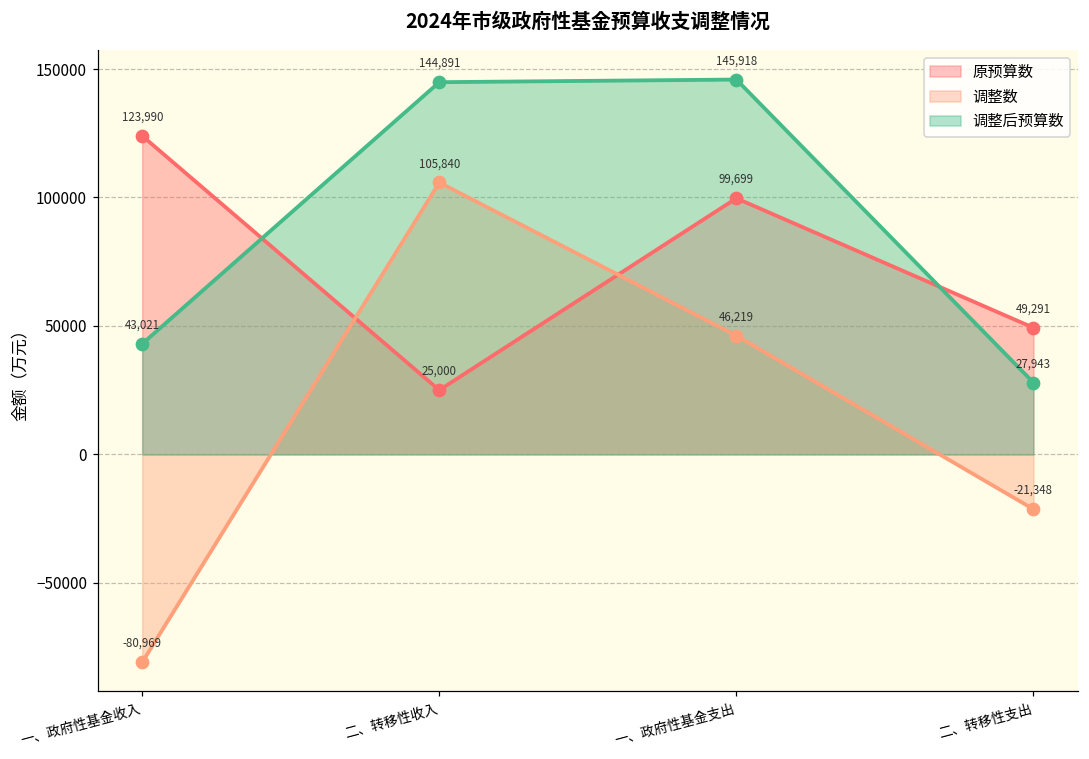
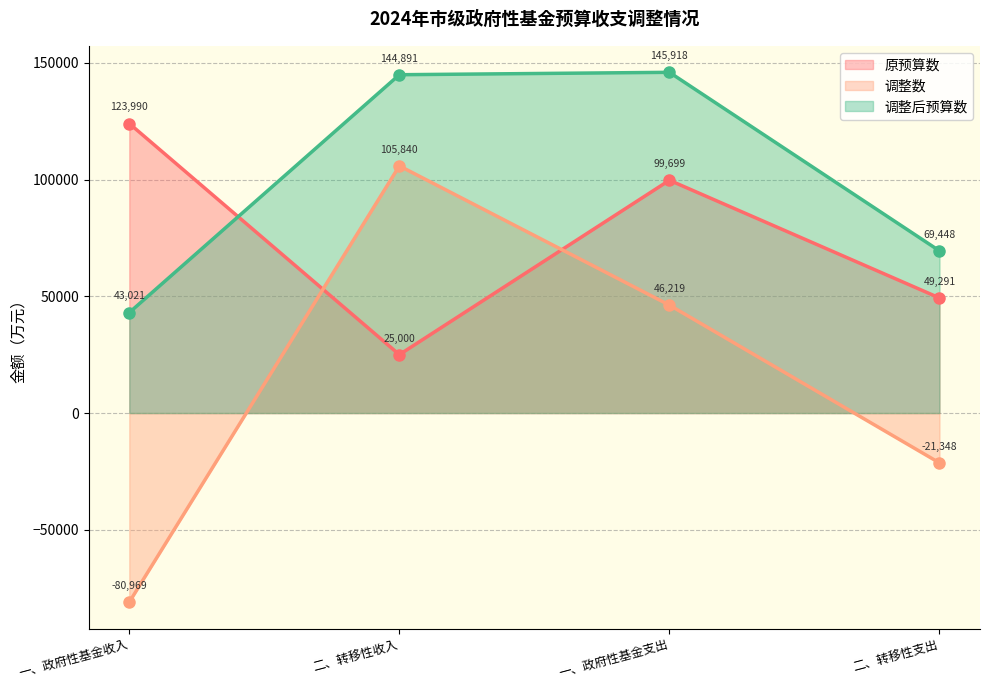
调整后预算数, 二、转移性支出: 27,943 -> 69,448
